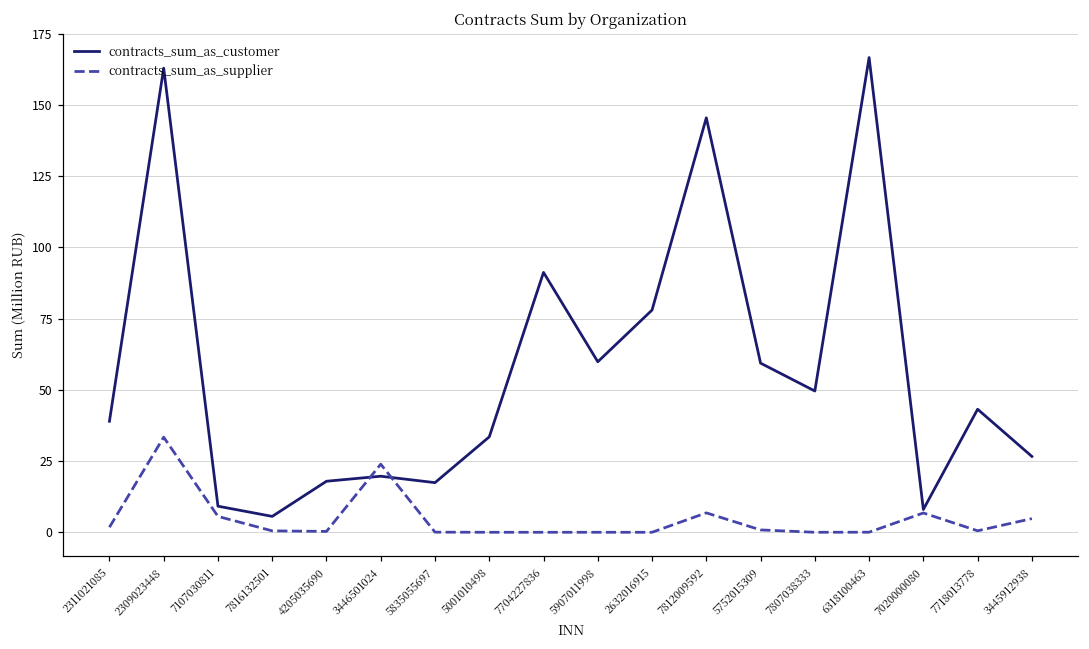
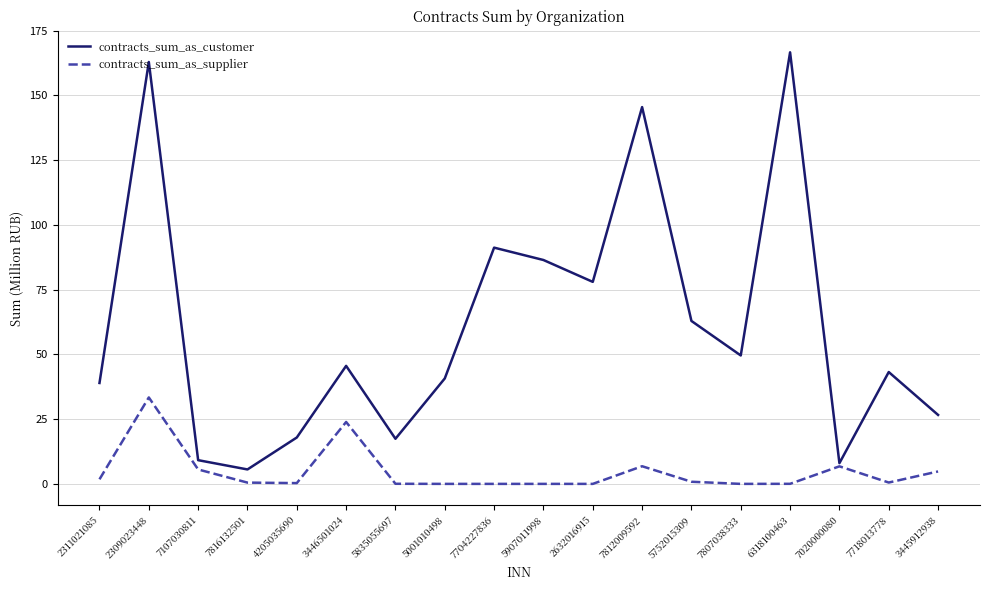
contracts_sum_as_customer, 3446501024: 20 -> 46
contracts_sum_as_customer, 5001010498: 34 -> 41
contracts_sum_as_customer, 5907011998: 60 -> 86
contracts_sum_as_customer, 5752015309: 59 -> 63
